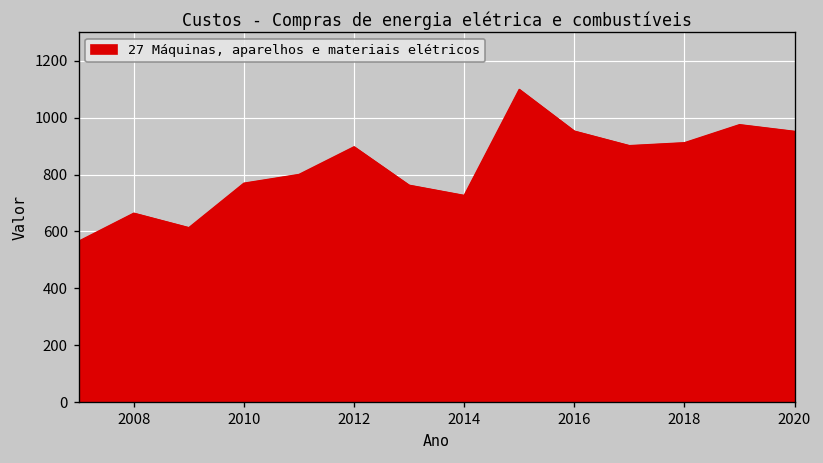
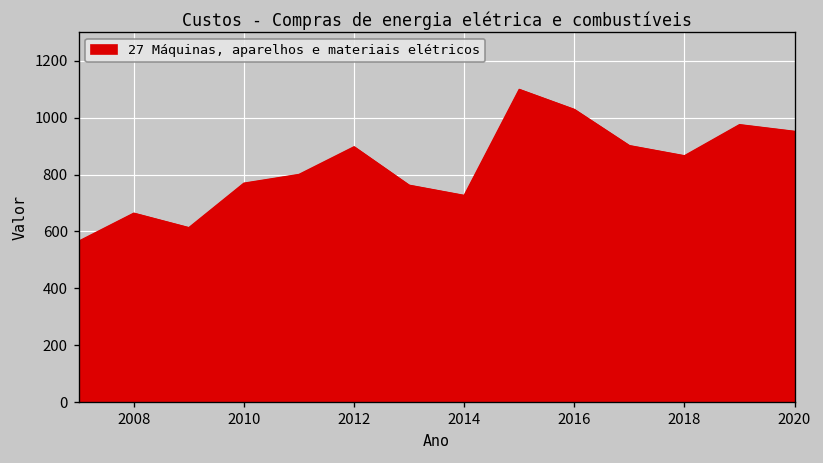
2016: 950 -> 1030
2018: 910 -> 870
